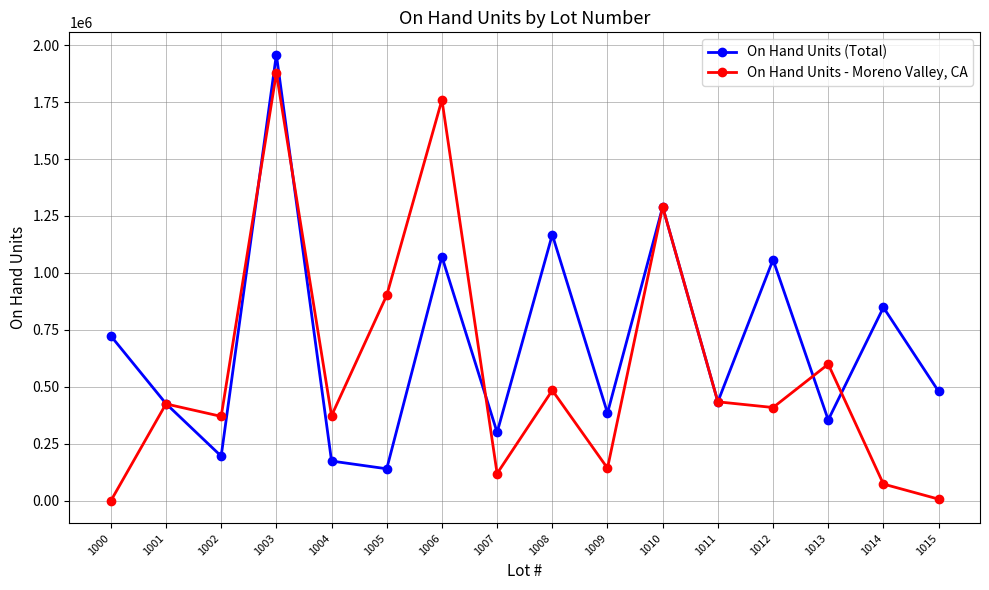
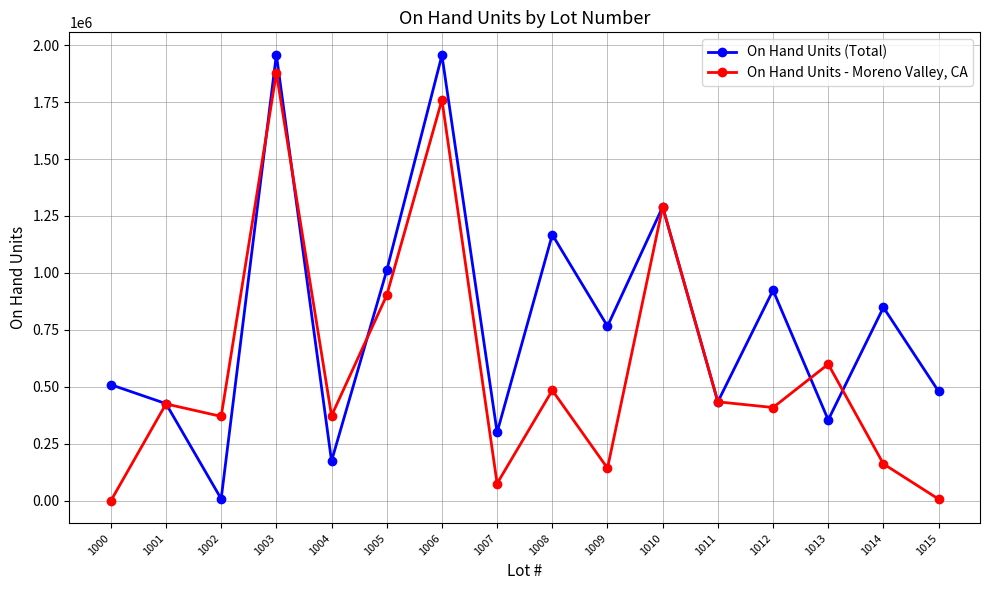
On Hand Units (Total), 1000: 720000 -> 510000
On Hand Units (Total), 1002: 200000 -> 10000
On Hand Units (Total), 1005: 140000 -> 1010000
On Hand Units (Total), 1006: 1070000 -> 1960000
On Hand Units - Moreno Valley, CA, 1007: 120000 -> 80000
On Hand Units (Total), 1009: 390000 -> 770000
On Hand Units (Total), 1012: 1060000 -> 920000
On Hand Units - Moreno Valley, CA, 1014: 70000 -> 160000
